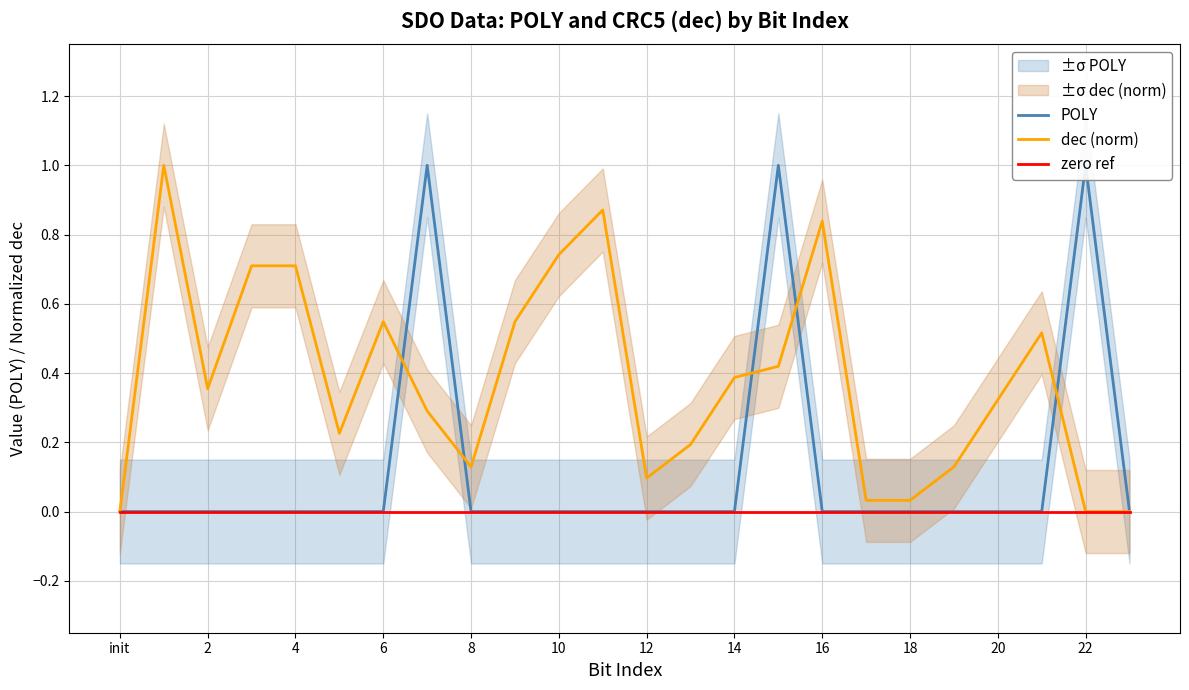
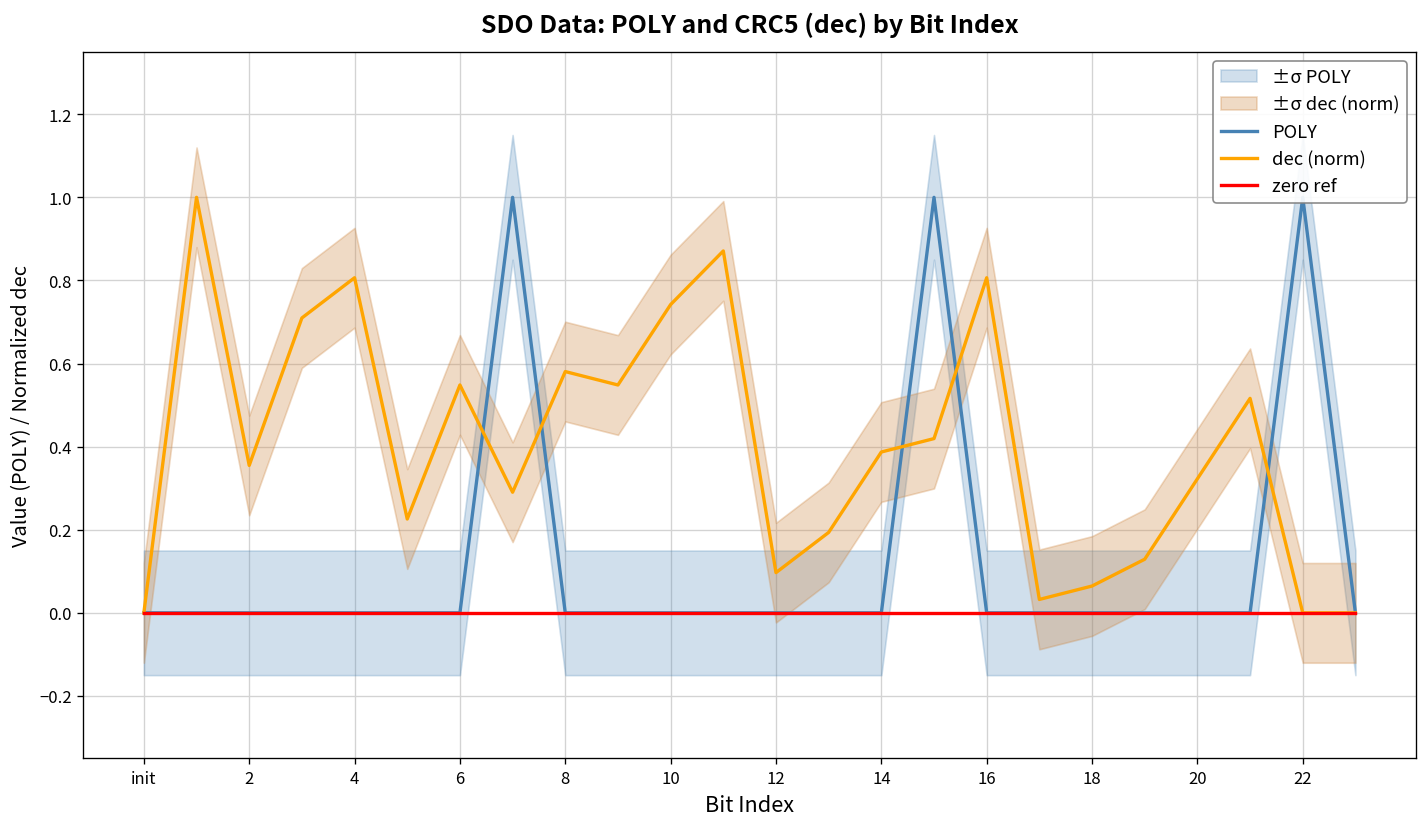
dec (norm), 4: 0.71 -> 0.81
dec (norm), 8: 0.13 -> 0.58
dec (norm), 16: 0.84 -> 0.81
dec (norm), 18: 0.03 -> 0.06
